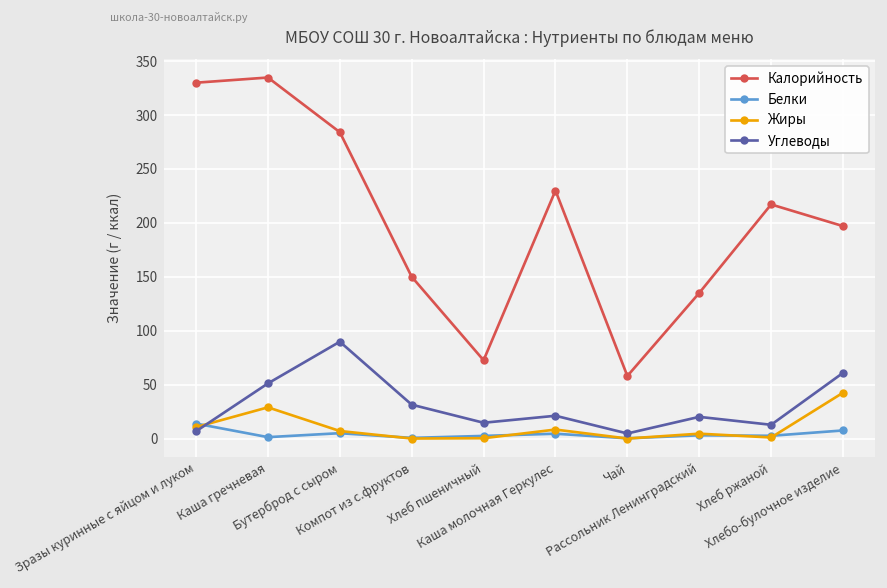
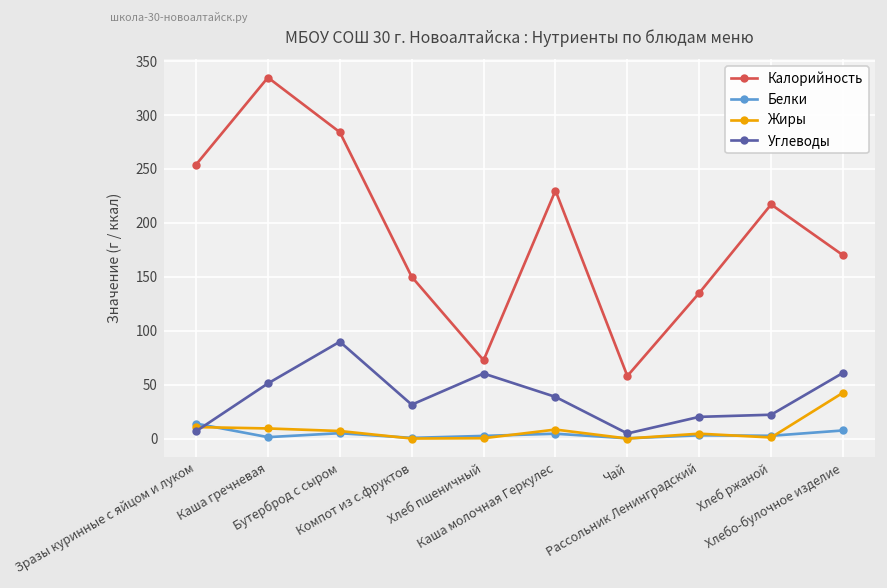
Калорийность, Зразы куринные с яйцом и луком: 330 -> 250
Жиры, Каша гречневая: 30 -> 10
Углеводы, Хлеб пшеничный: 10 -> 60
Углеводы, Каша молочная Геркулес: 20 -> 40
Углеводы, Хлеб ржаной: 10 -> 20
Калорийность, Хлебо-булочное изделие: 200 -> 170
